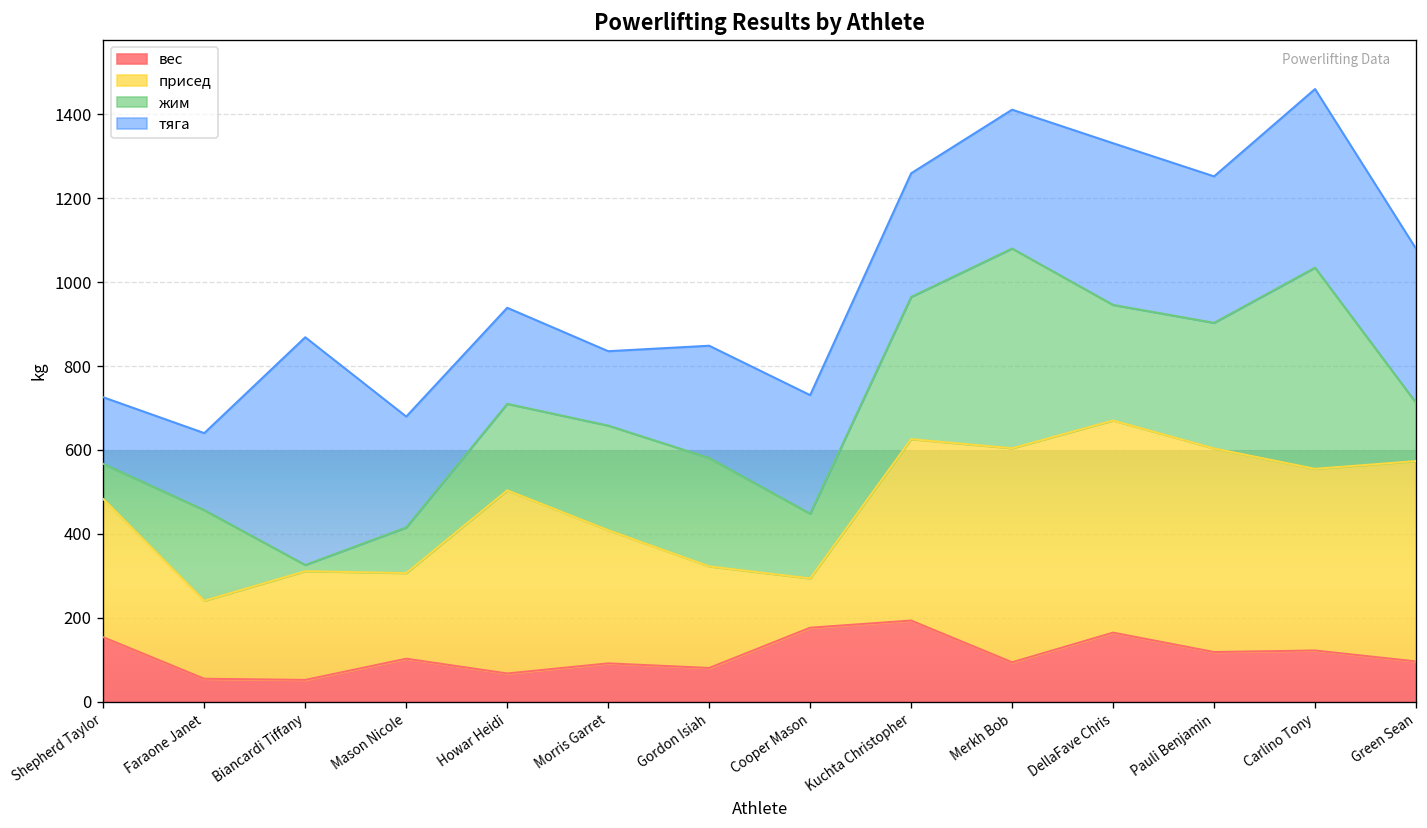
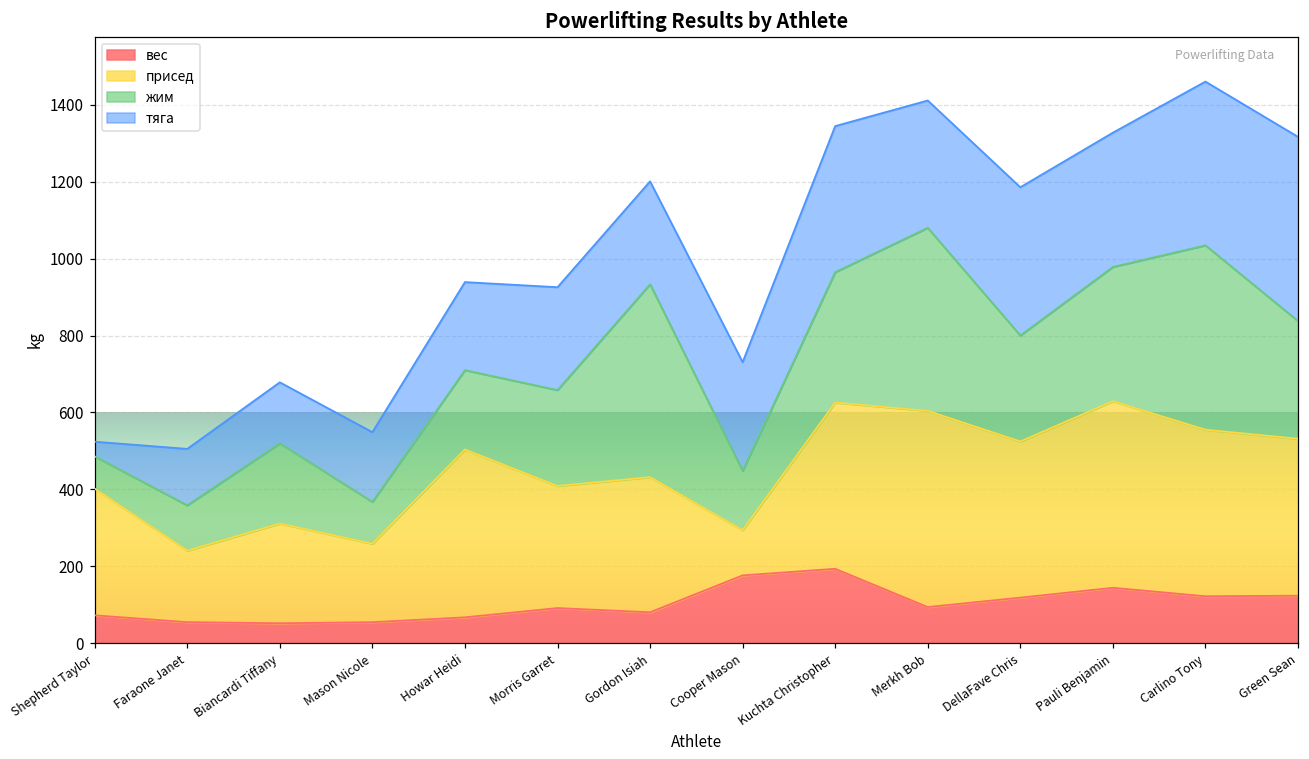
вес, Shepherd Taylor: 150 -> 70
тяга, Shepherd Taylor: 160 -> 40
жим, Faraone Janet: 220 -> 120
тяга, Faraone Janet: 180 -> 150
жим, Biancardi Tiffany: 10 -> 210
тяга, Biancardi Tiffany: 540 -> 160
вес, Mason Nicole: 100 -> 50
тяга, Mason Nicole: 260 -> 180
тяга, Morris Garret: 180 -> 270
присед, Gordon Isiah: 240 -> 350
жим, Gordon Isiah: 260 -> 500
тяга, Kuchta Christopher: 290 -> 380
вес, DellaFave Chris: 160 -> 120
присед, DellaFave Chris: 510 -> 410
вес, Pauli Benjamin: 120 -> 140
жим, Pauli Benjamin: 300 -> 350
вес, Green Sean: 100 -> 120
присед, Green Sean: 480 -> 410
жим, Green Sean: 140 -> 310
тяга, Green Sean: 370 -> 480
